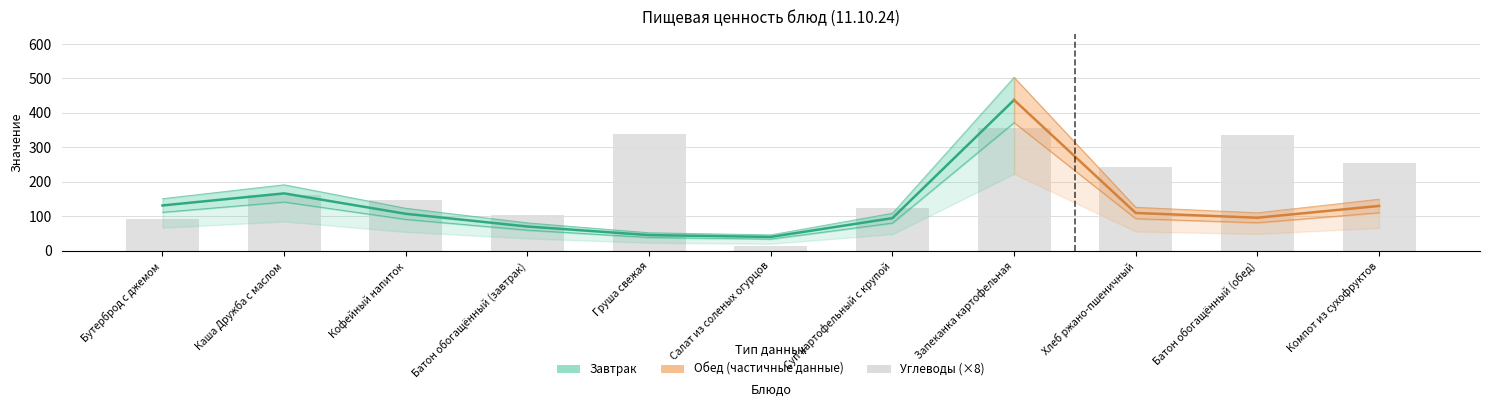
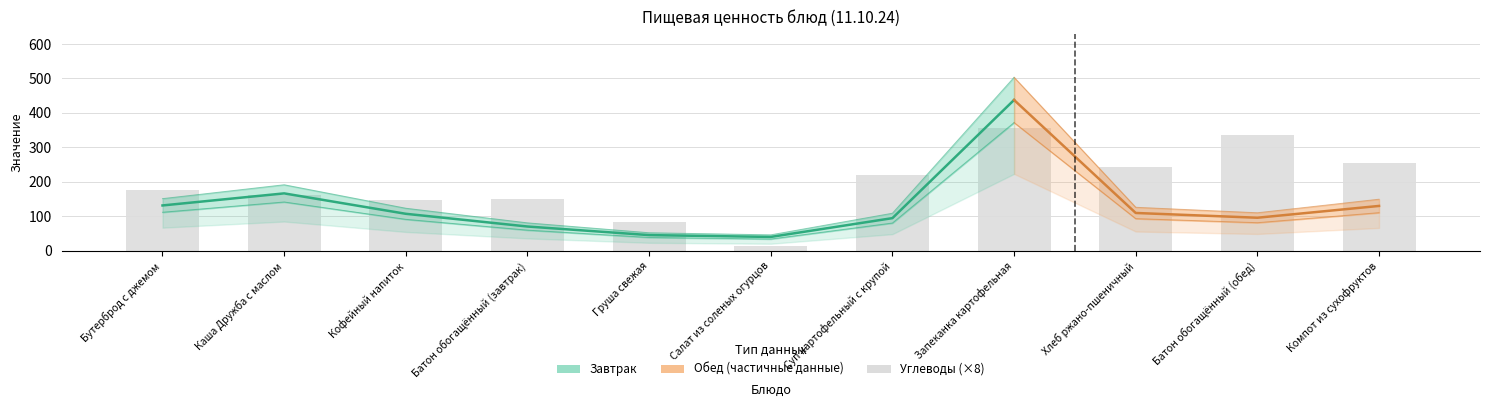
Углеводы (×8), Бутерброд с джемом: 90 -> 180
Углеводы (×8), Батон обогащённый (завтрак): 100 -> 150
Углеводы (×8), Груша свежая: 340 -> 80
Углеводы (×8), Суп картофельный с крупой: 130 -> 220
